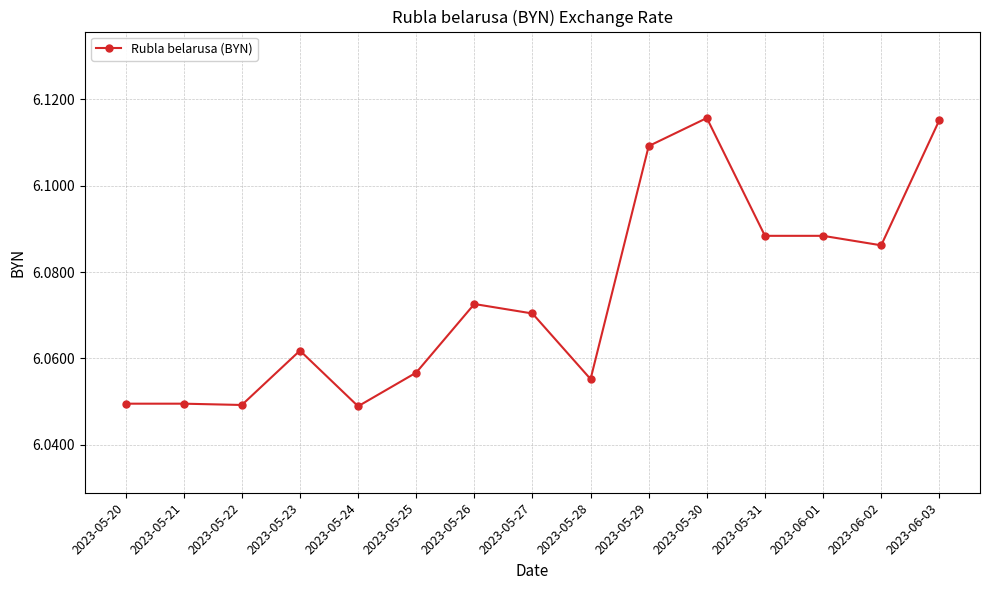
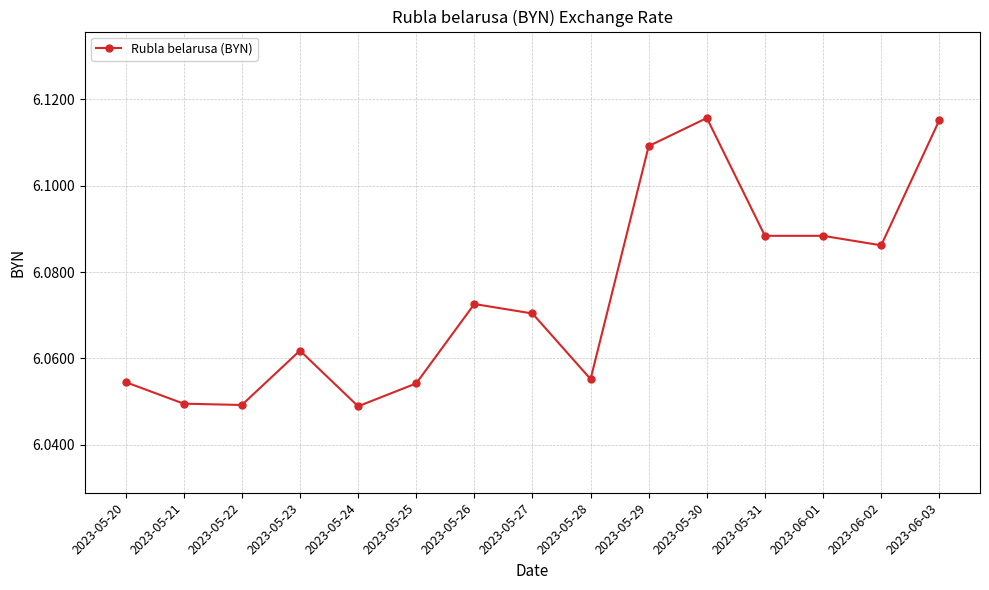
2023-05-20: 6.050 -> 6.055
2023-05-25: 6.057 -> 6.054
